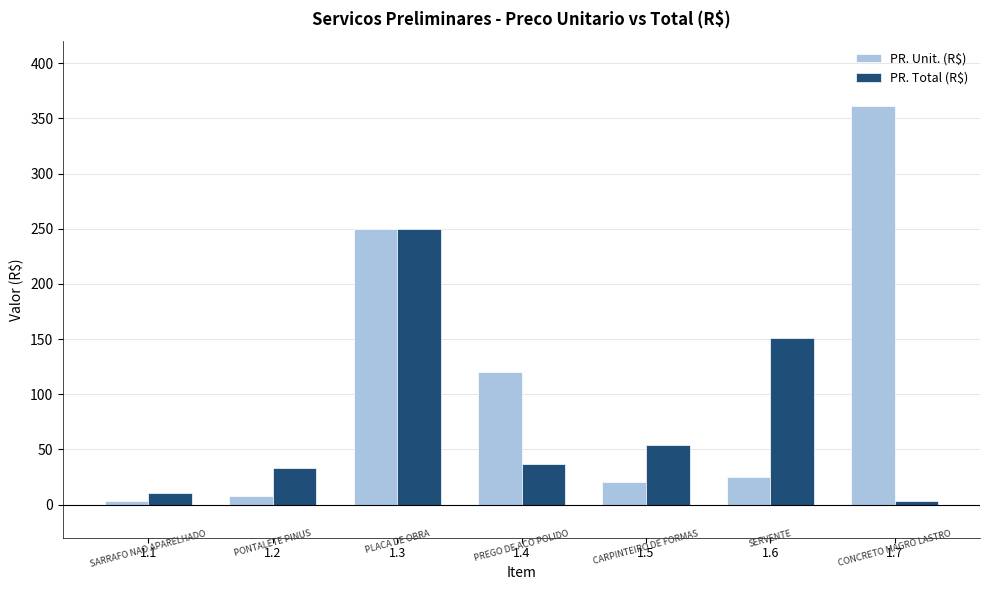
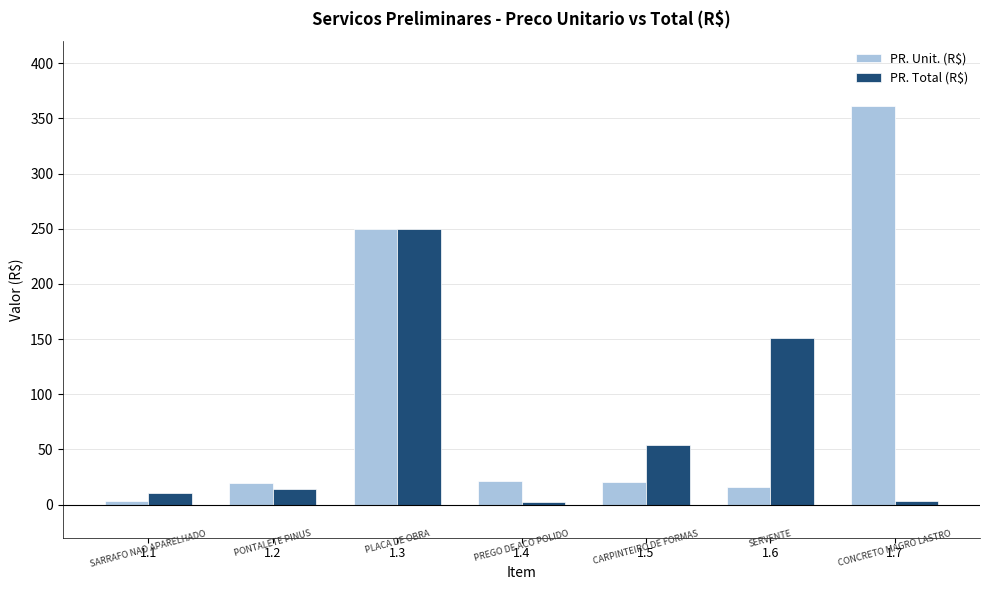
PR. Unit. (R$), 1.2: 8 -> 19
PR. Total (R$), 1.2: 33 -> 14
PR. Unit. (R$), 1.4: 120 -> 22
PR. Total (R$), 1.4: 37 -> 2
PR. Unit. (R$), 1.6: 25 -> 16
